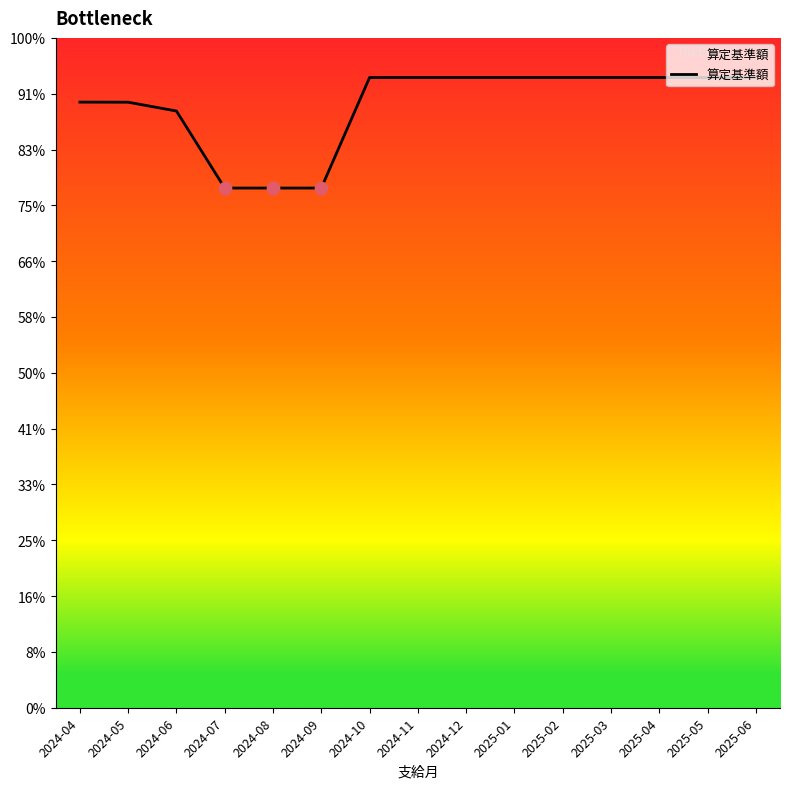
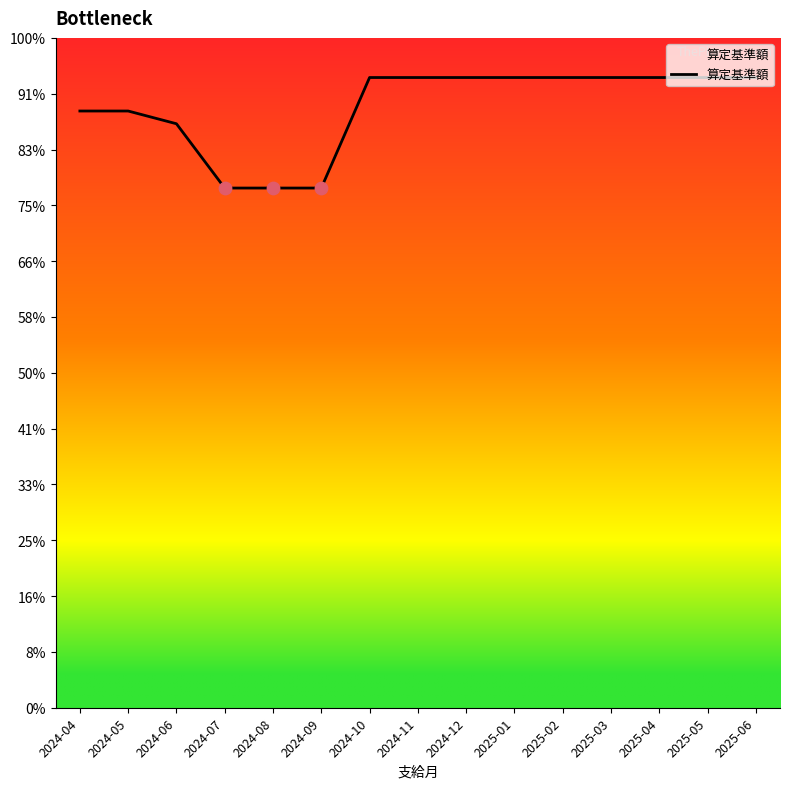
算定基準額, 2024-04: 90% -> 89%
算定基準額, 2024-05: 90% -> 89%
算定基準額, 2024-06: 89% -> 87%
